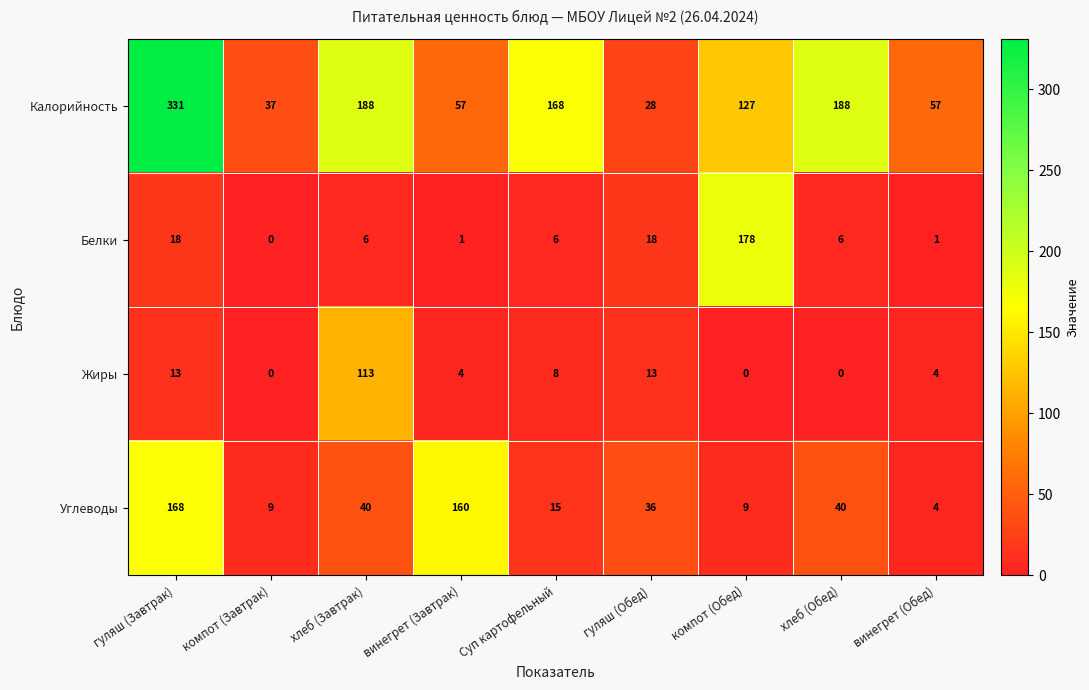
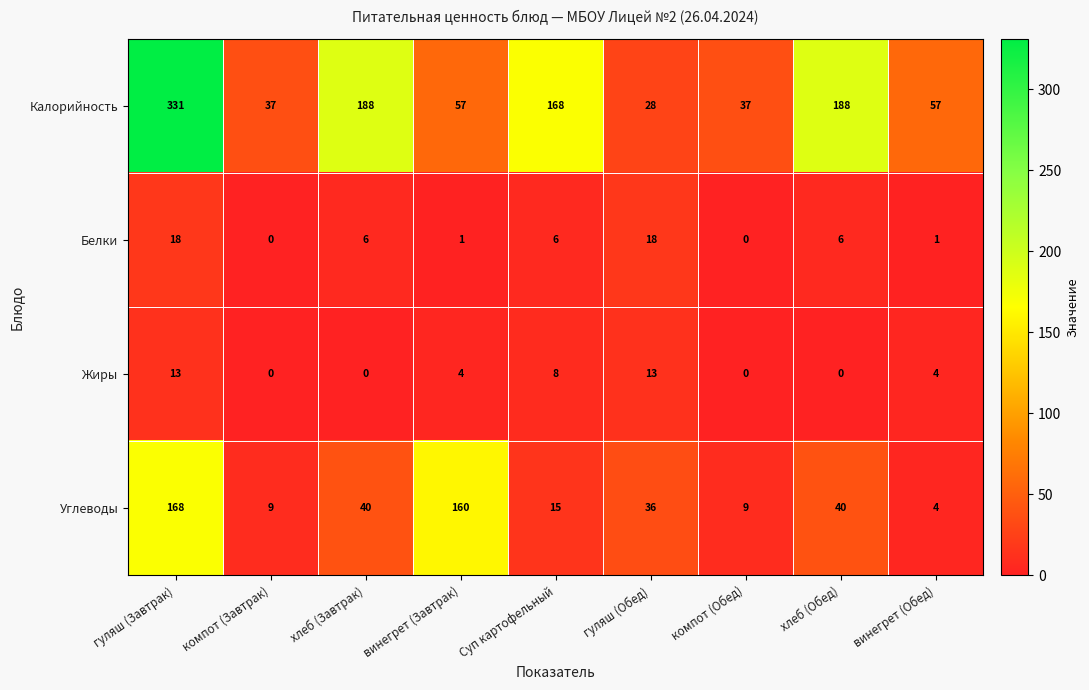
Калорийность, компот (Обед): 127 -> 37
Белки, компот (Обед): 178 -> 0
Жиры, хлеб (Завтрак): 113 -> 0
